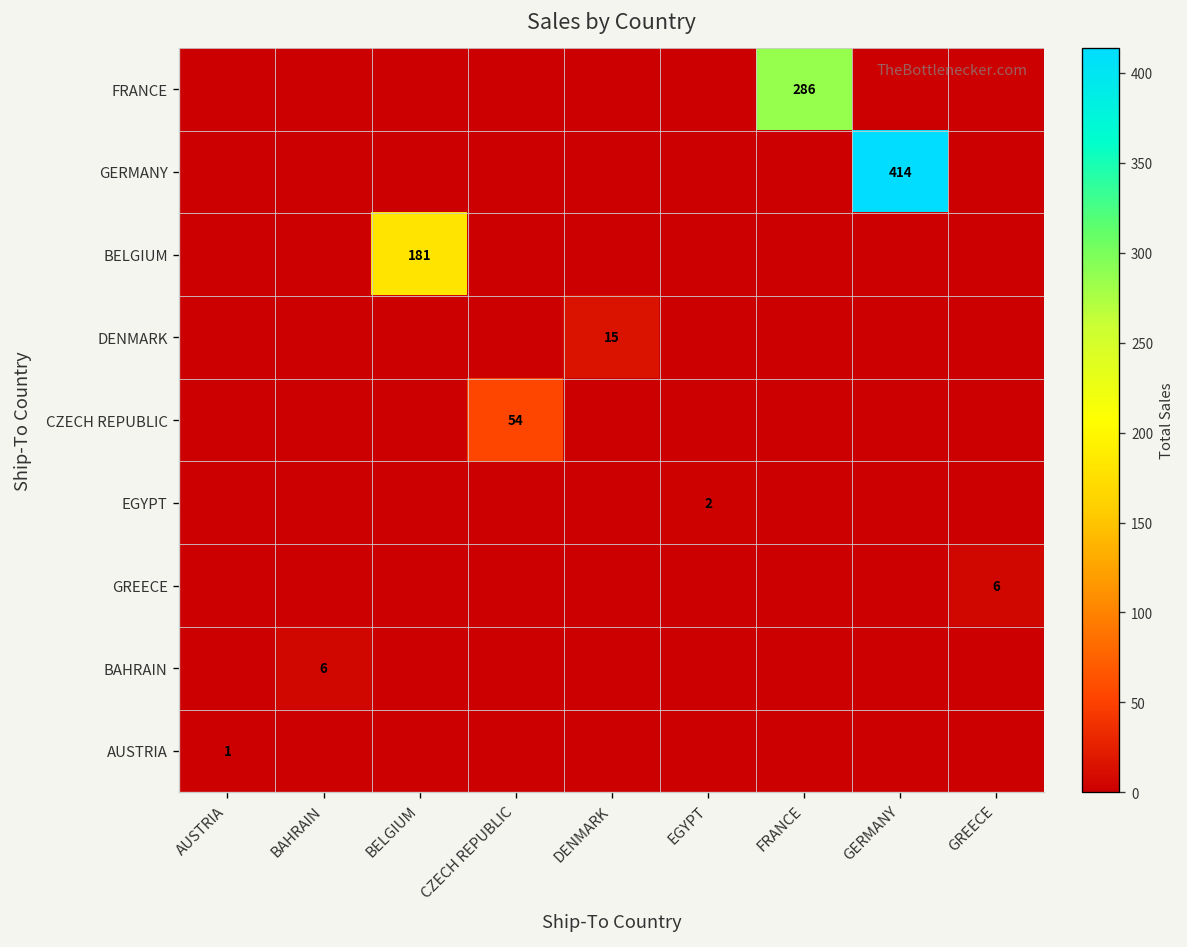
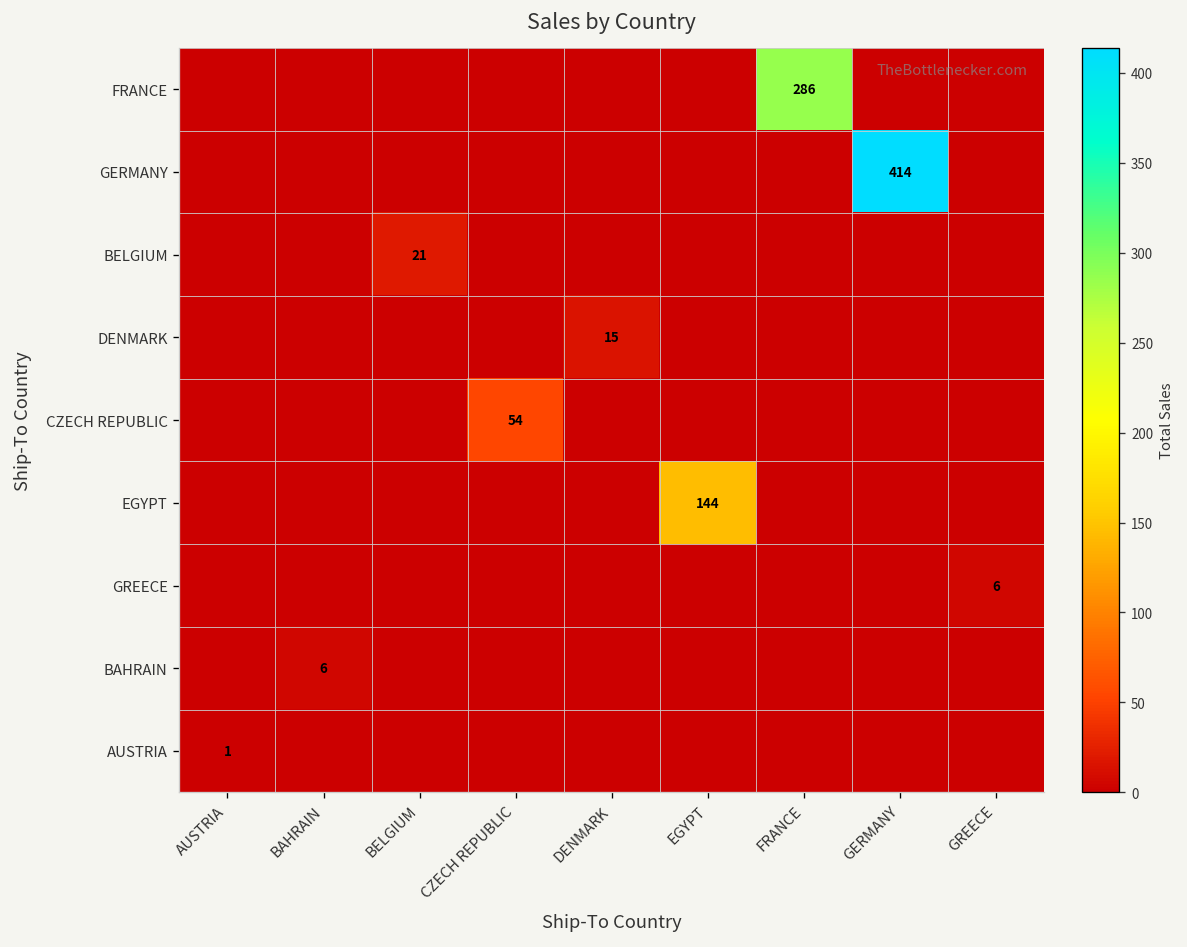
BELGIUM, BELGIUM: 181 -> 21
EGYPT, EGYPT: 2 -> 144
